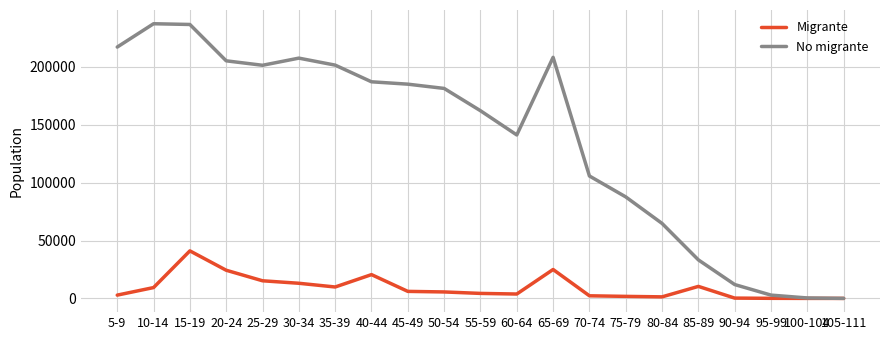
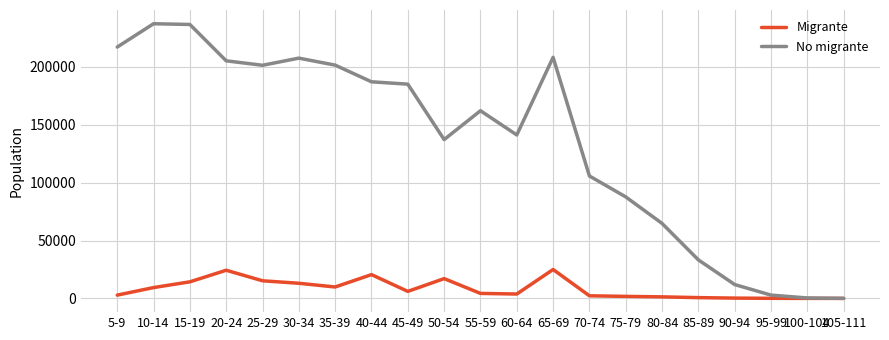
Migrante, 15-19: 41000 -> 14000
Migrante, 50-54: 6000 -> 17000
No migrante, 50-54: 181000 -> 137000
Migrante, 85-89: 10000 -> 1000
